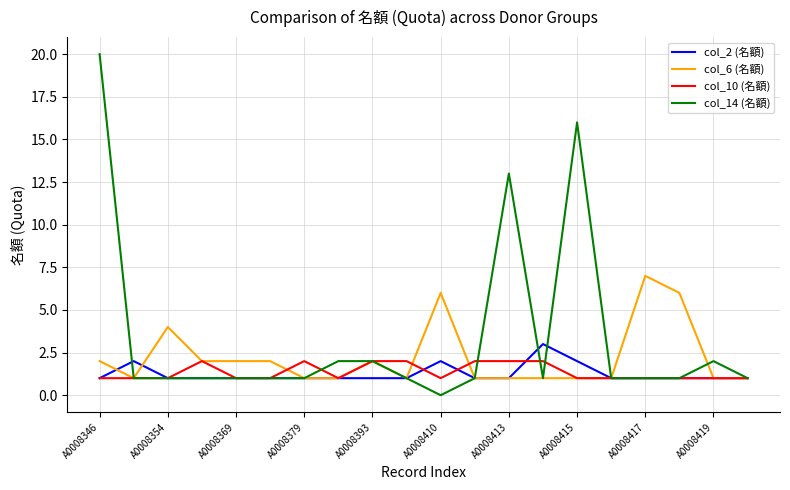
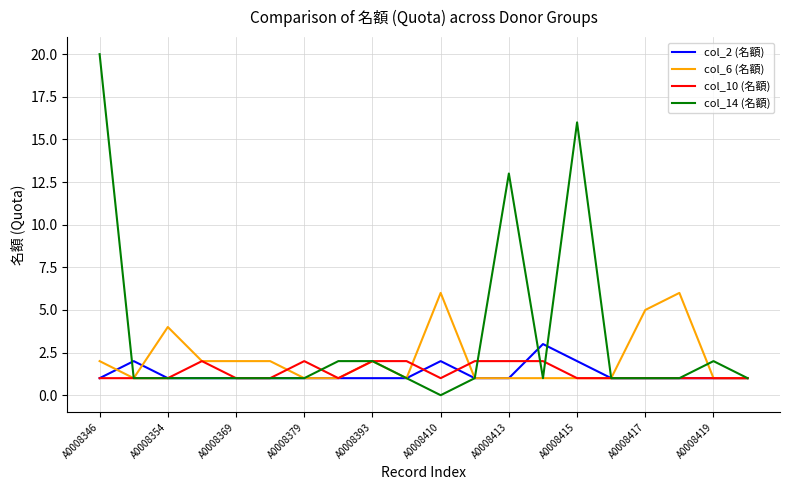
col_6 (名額), A0008417: 7 -> 5
